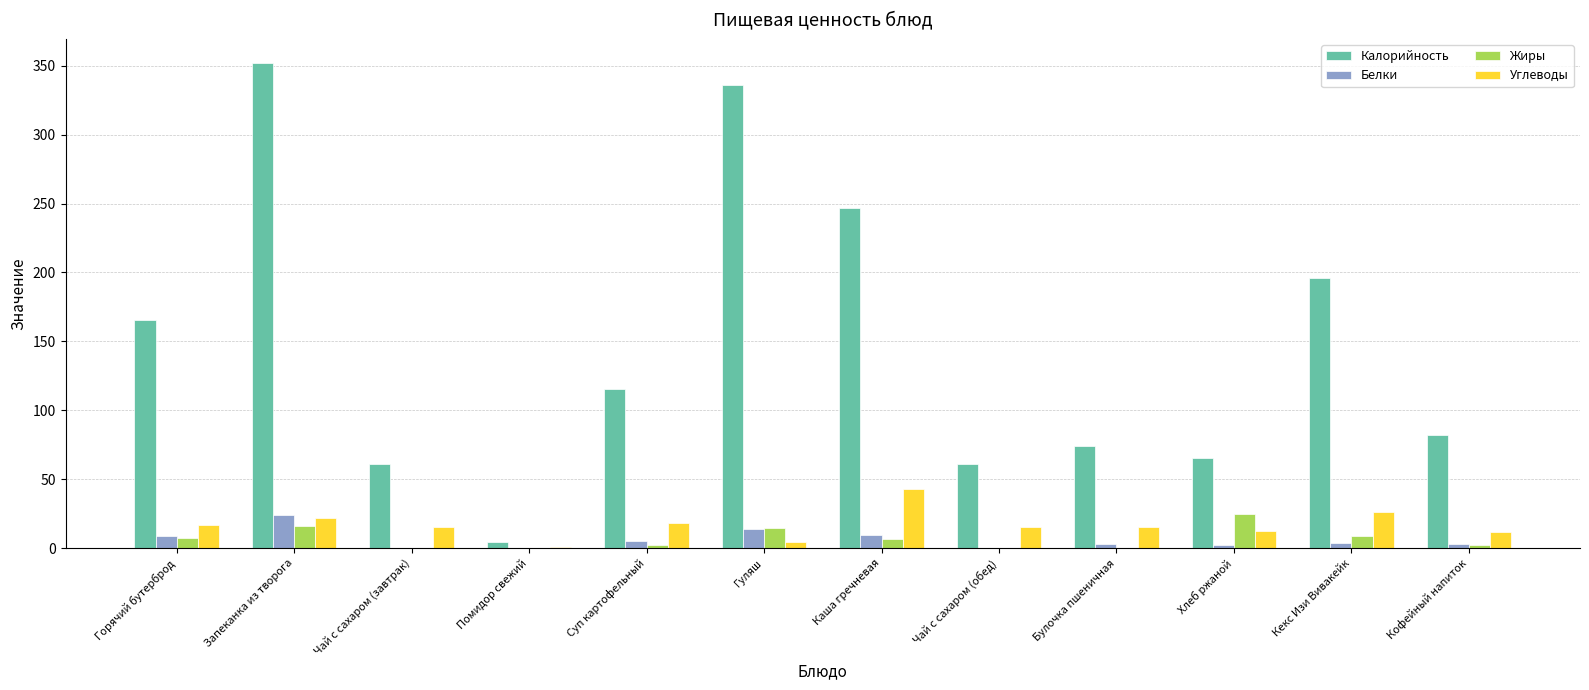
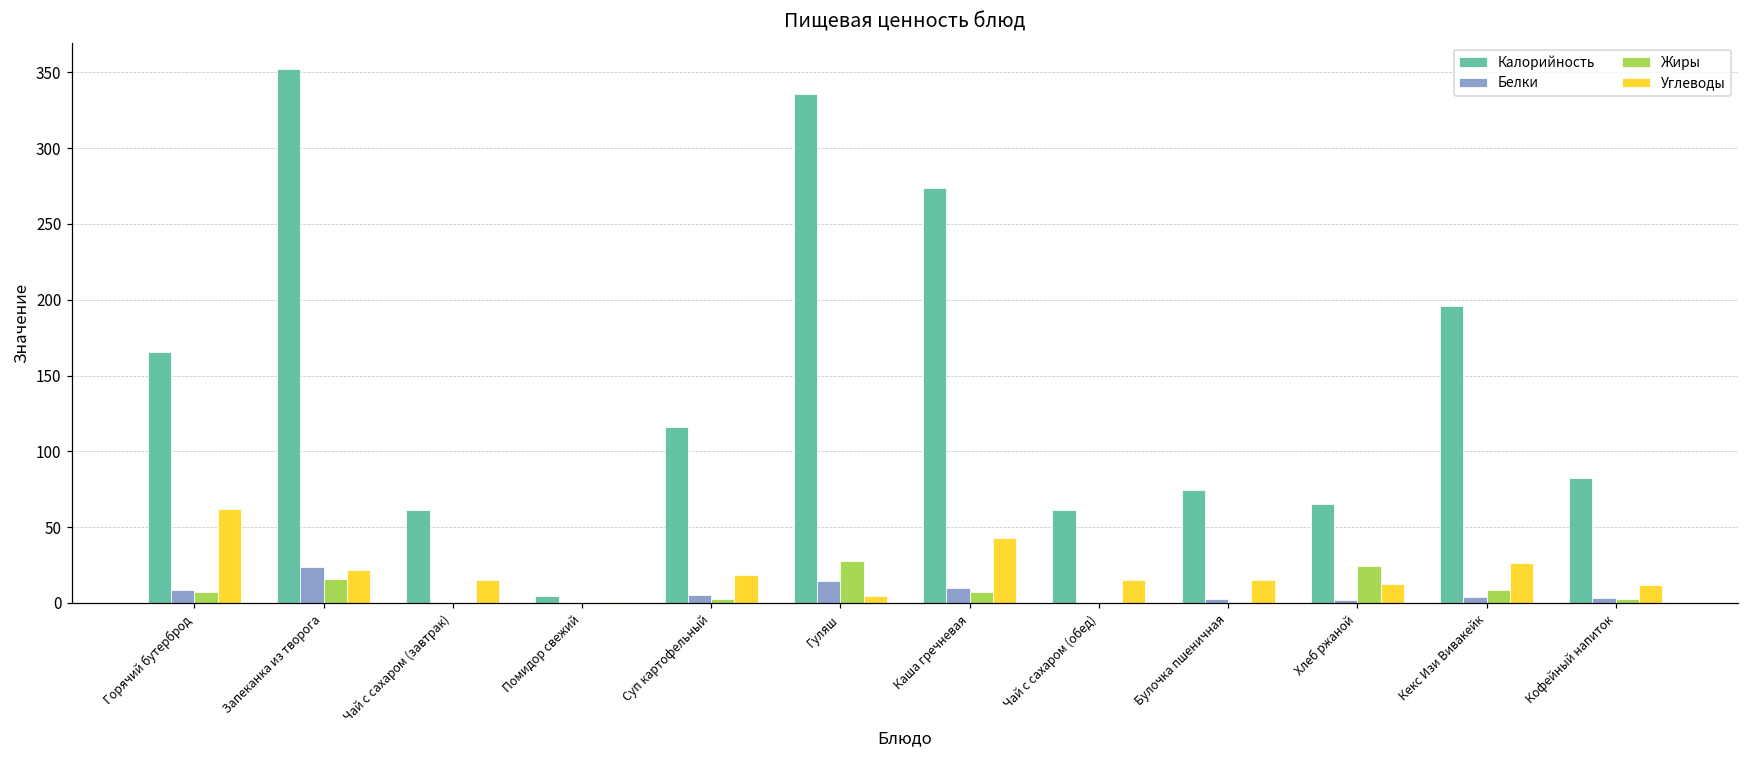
Углеводы, Горячий бутерброд: 17 -> 62
Жиры, Гуляш: 15 -> 28
Калорийность, Каша гречневая: 247 -> 274
